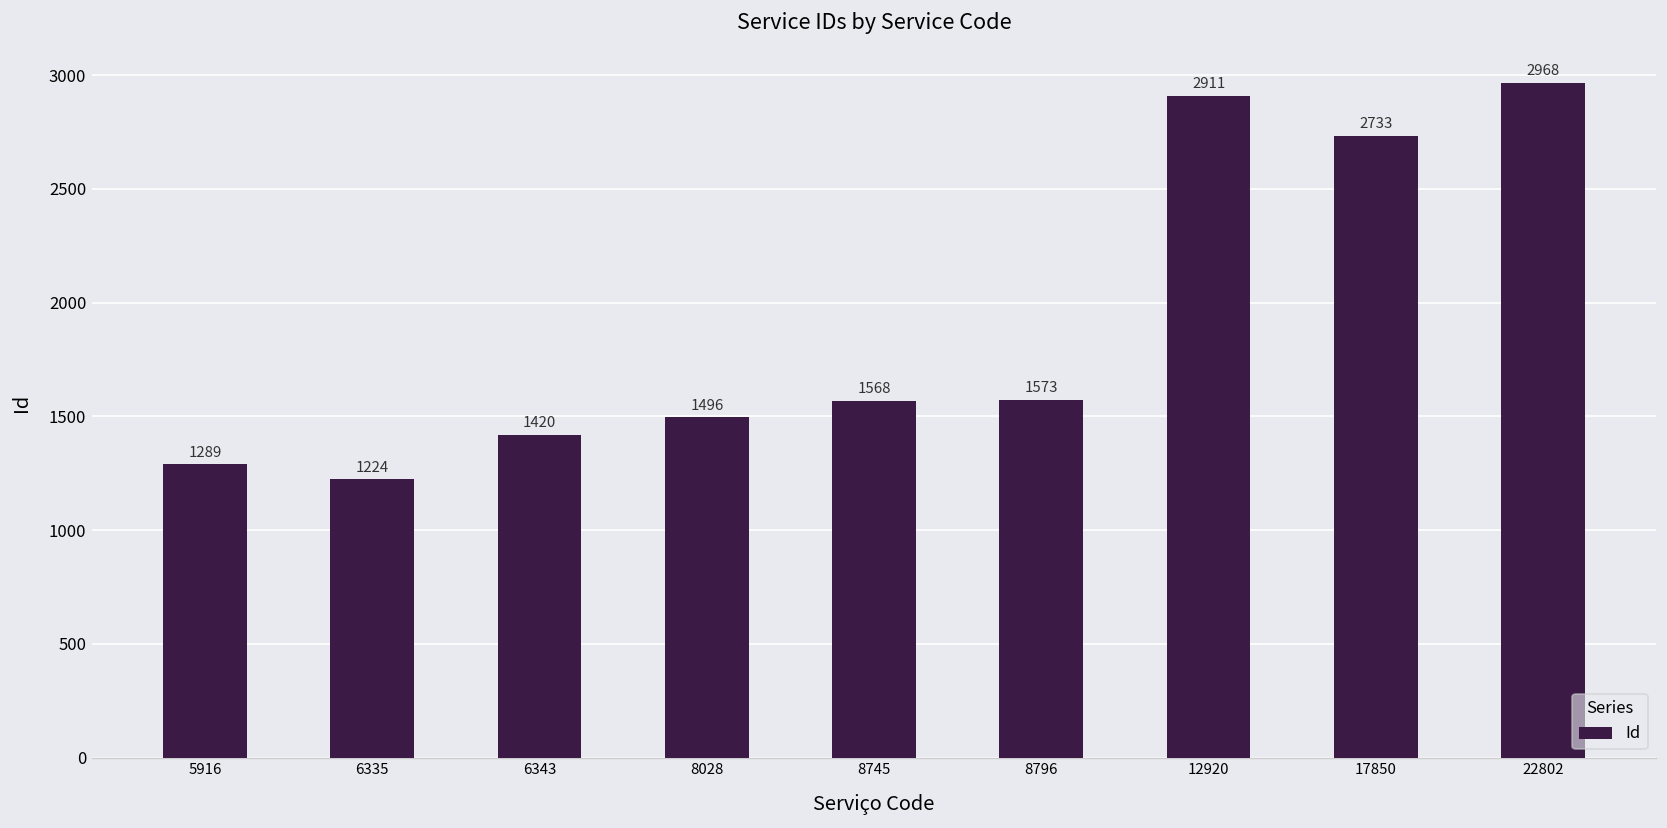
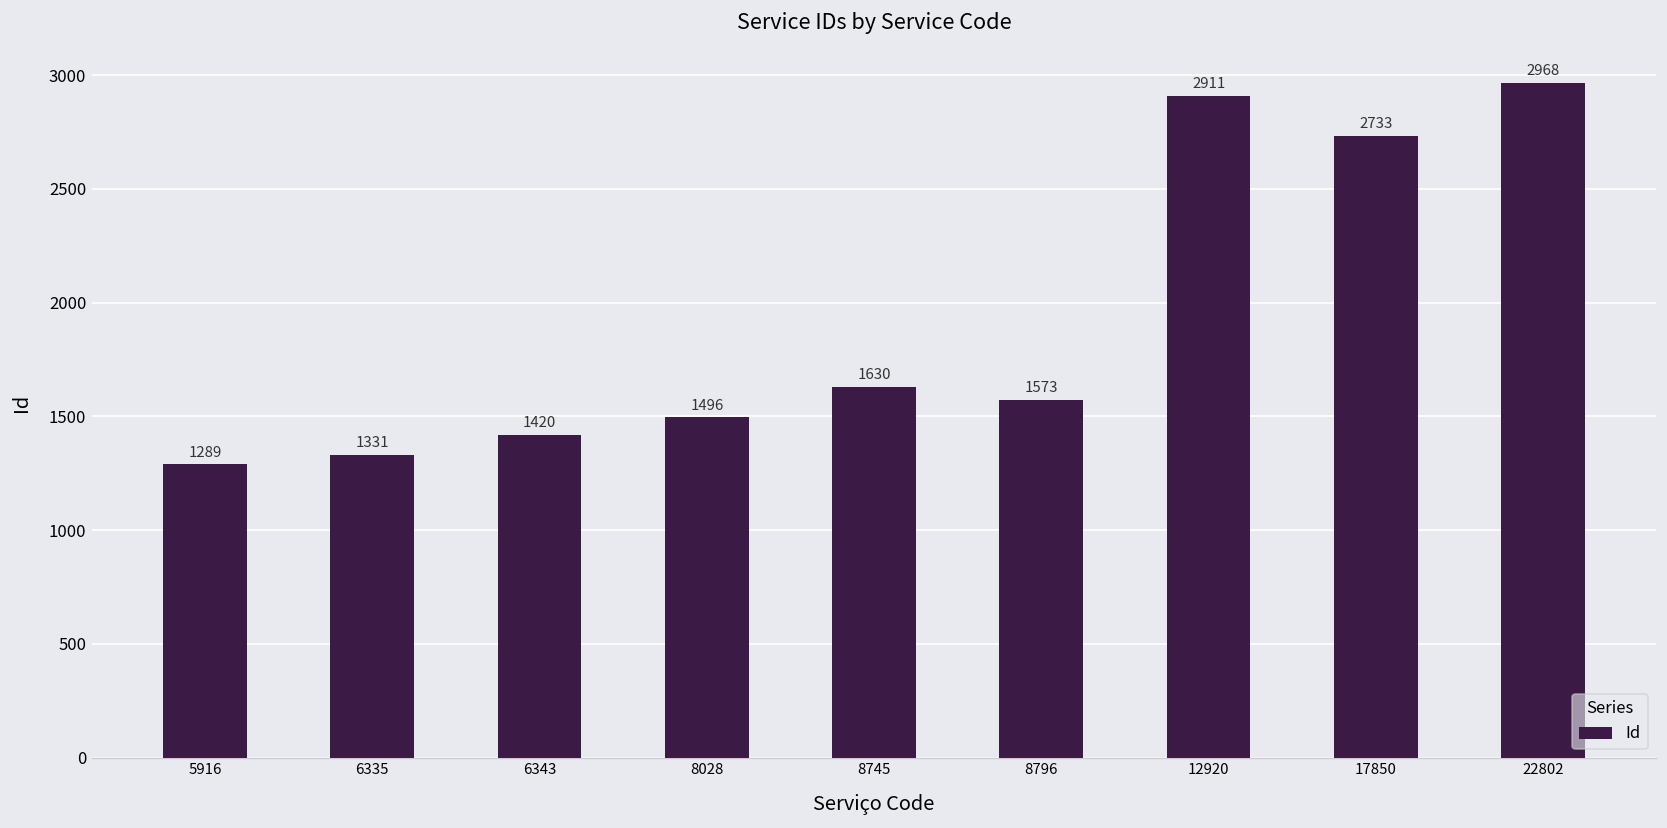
6335: 1224 -> 1331
8745: 1568 -> 1630
